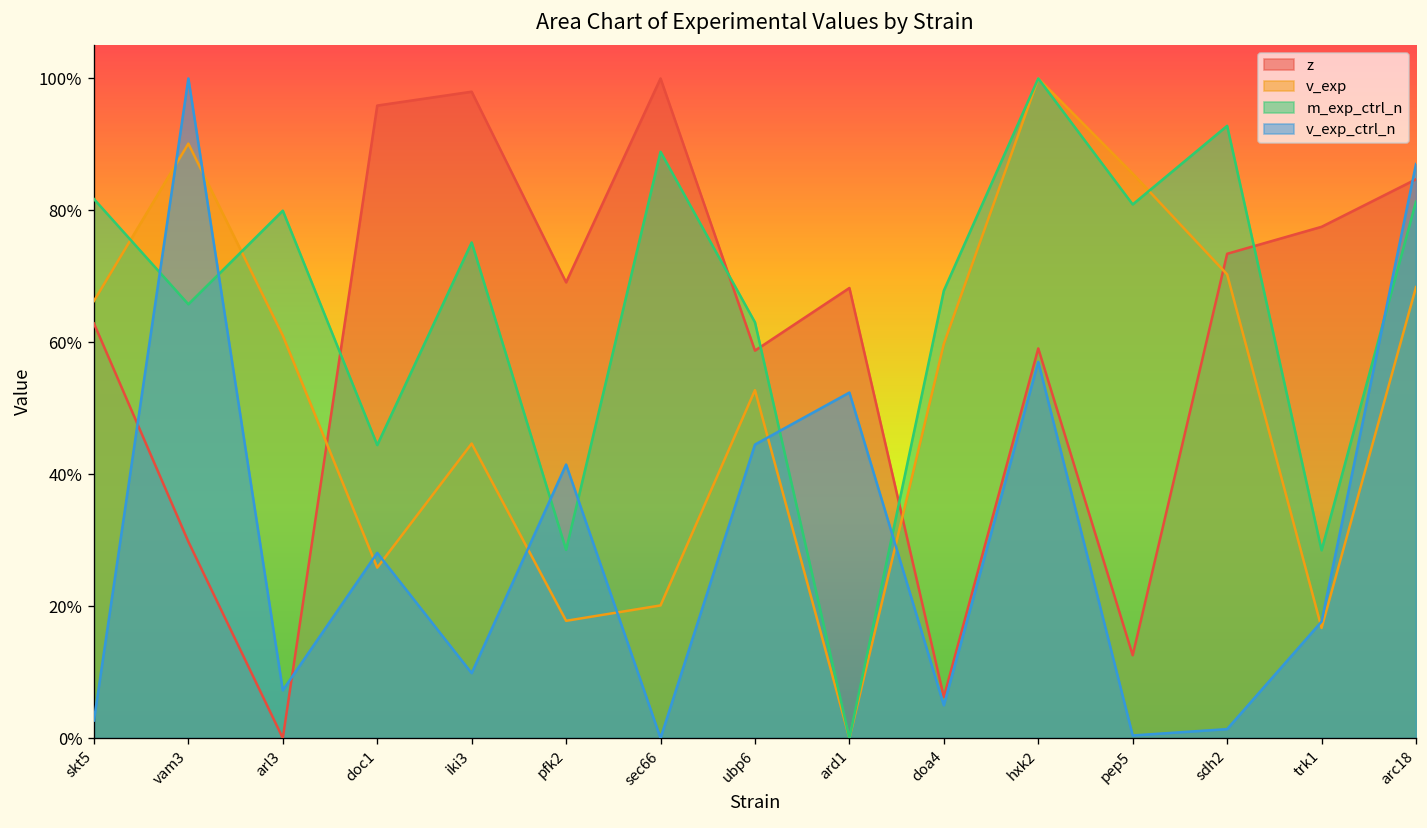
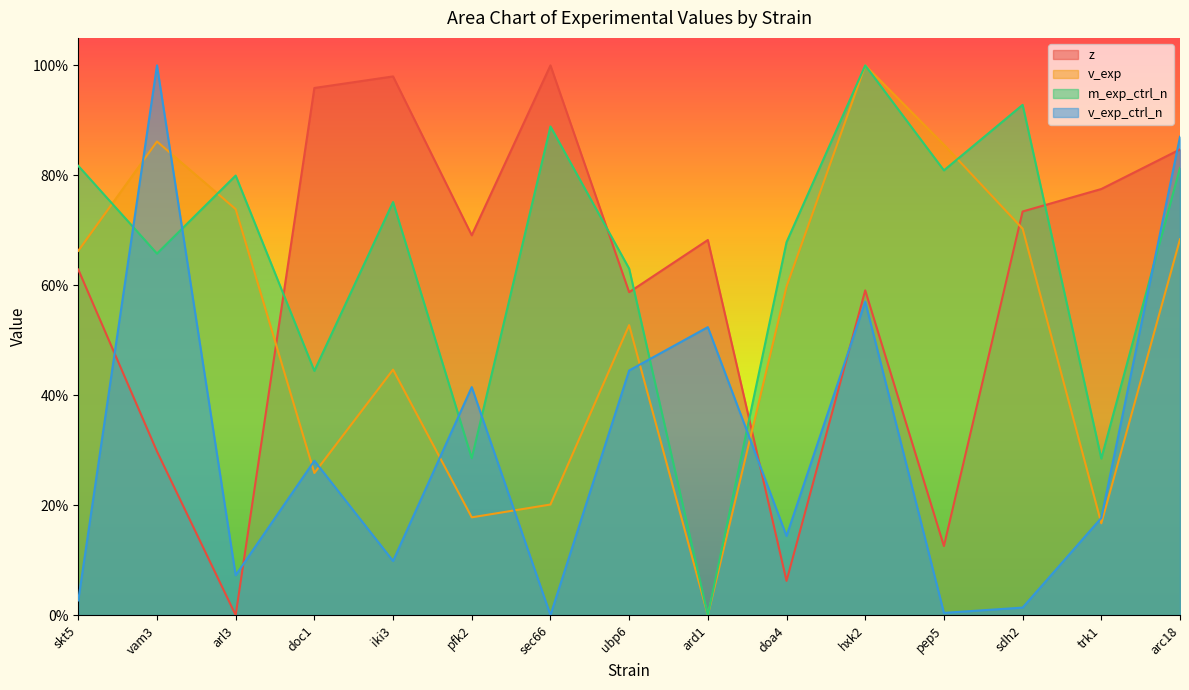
v_exp, vam3: 90% -> 86%
v_exp, arl3: 61% -> 74%
v_exp_ctrl_n, doa4: 5% -> 14%
